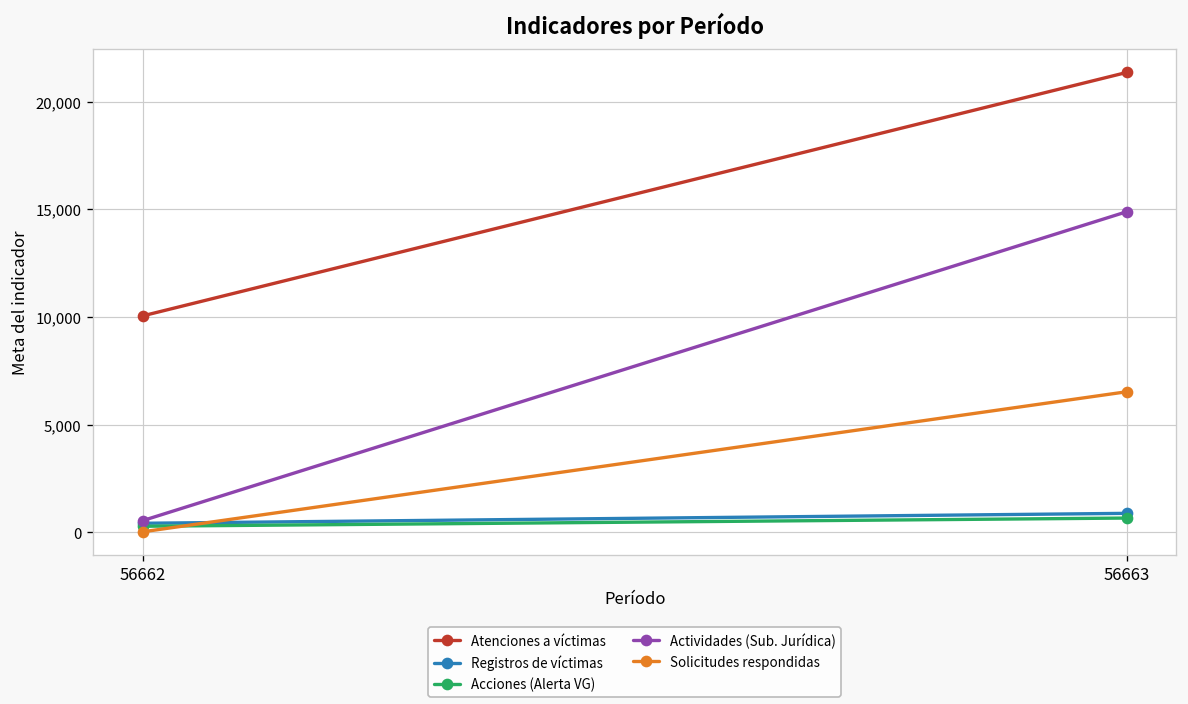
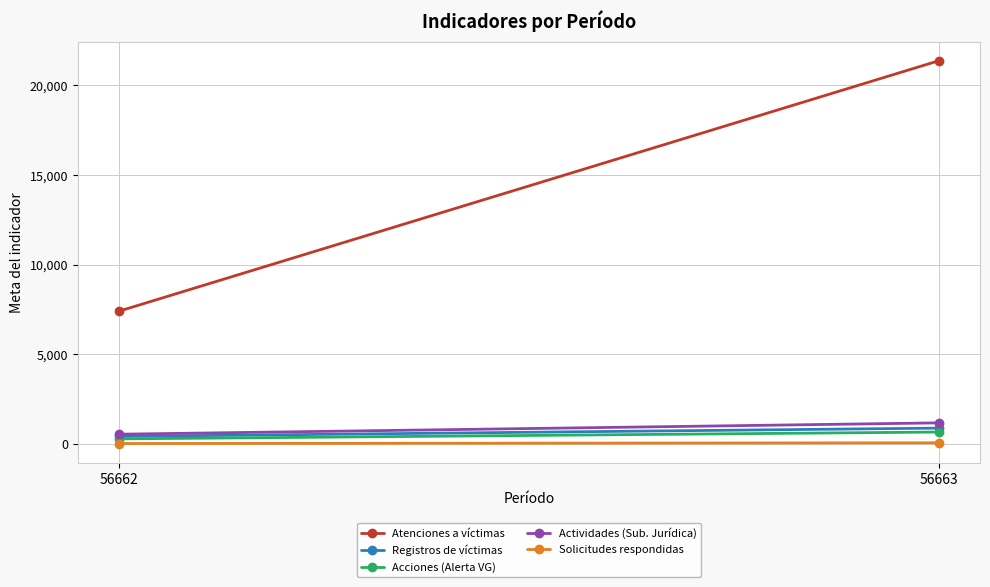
Atenciones a víctimas, 56662: 10,100 -> 7,400
Actividades (Sub. Jurídica), 56663: 14,900 -> 1,200
Solicitudes respondidas, 56663: 6,500 -> 100
